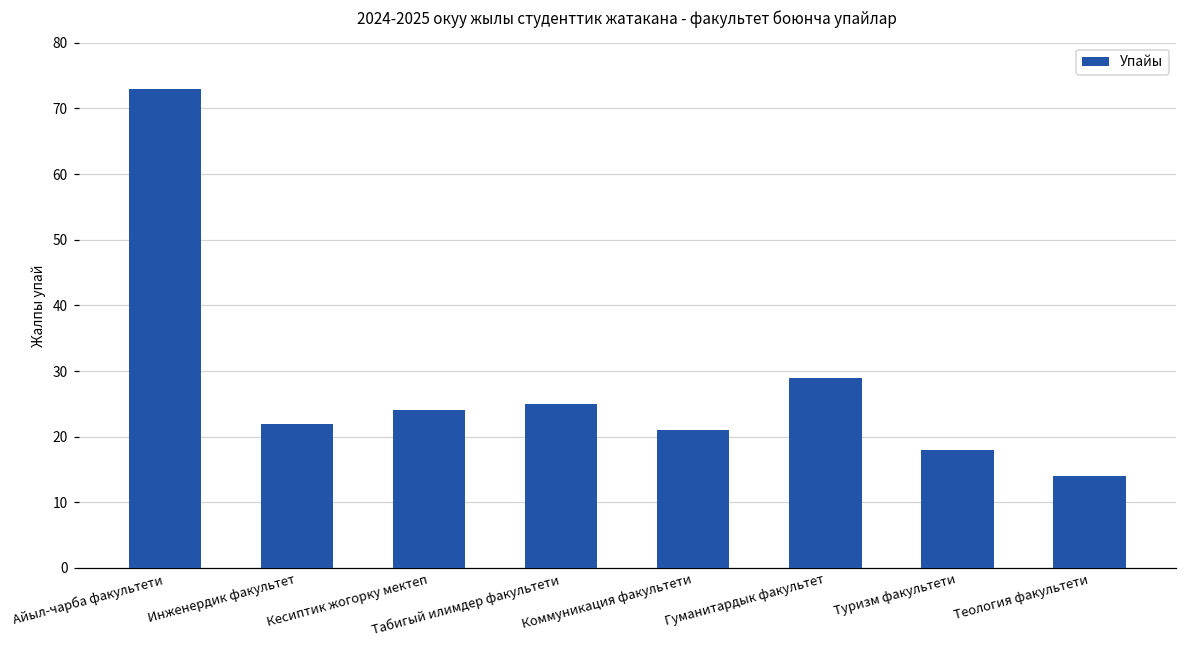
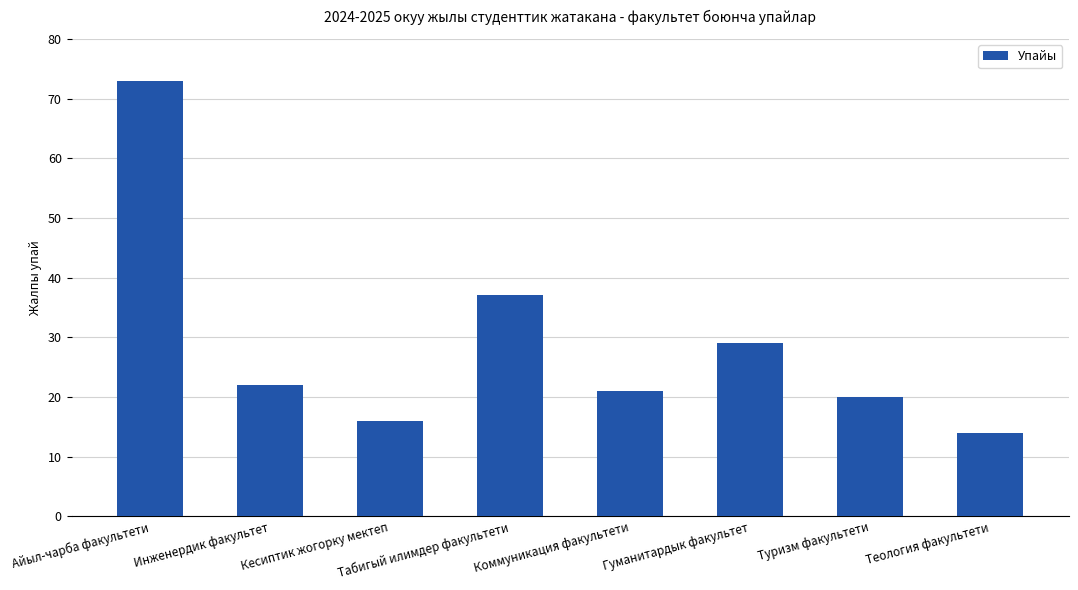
Кесиптик жогорку мектеп: 24 -> 16
Табигый илимдер факультети: 25 -> 37
Туризм факультети: 18 -> 20
